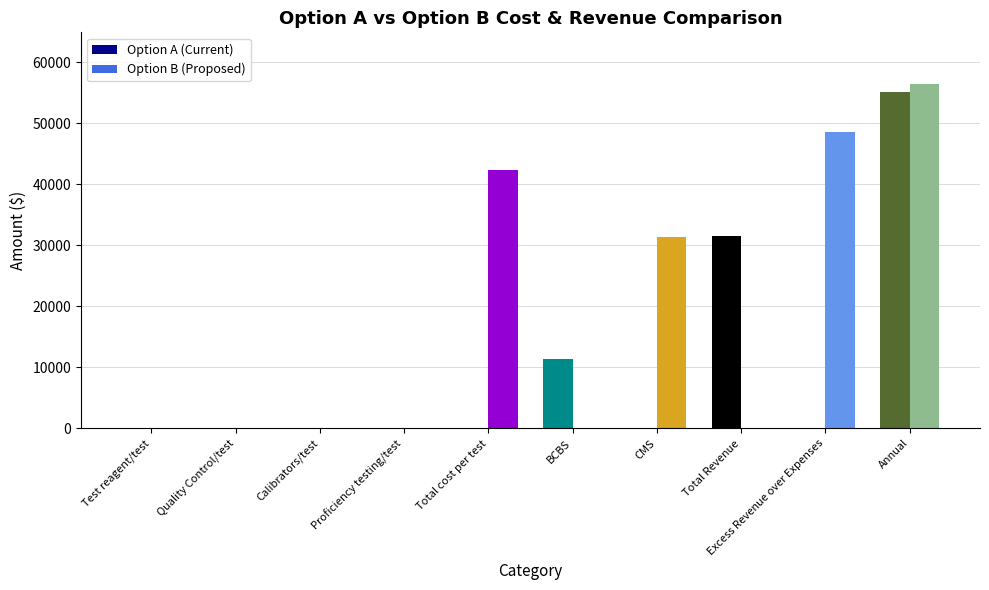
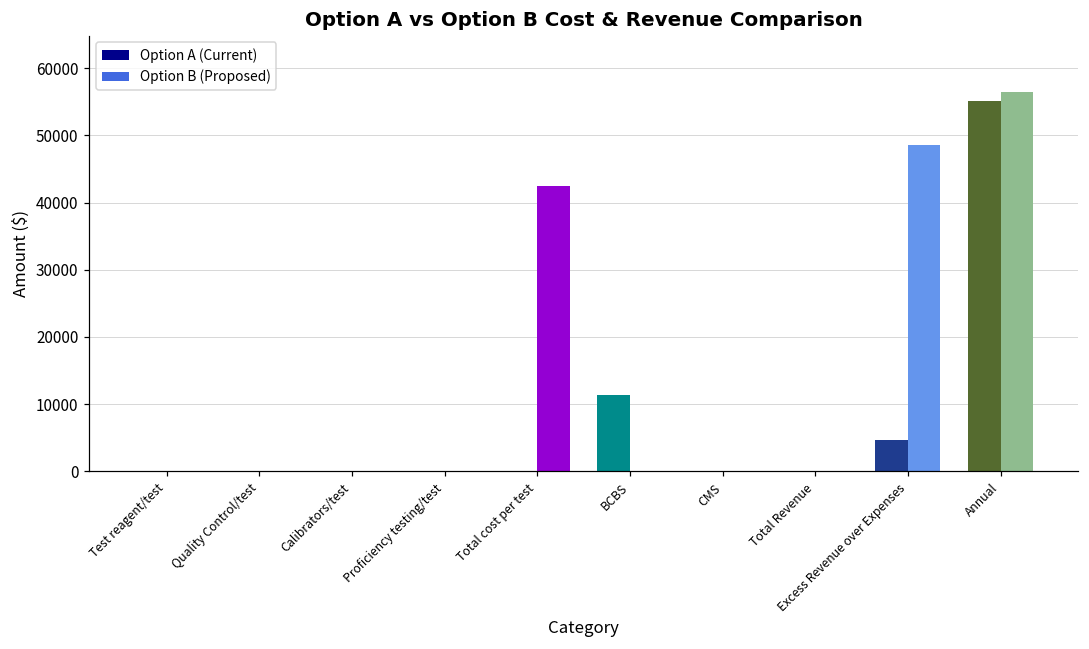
Option B (Proposed), CMS: 31000 -> 0
Option A (Current), Total Revenue: 32000 -> 0
Option A (Current), Excess Revenue over Expenses: 0 -> 5000
